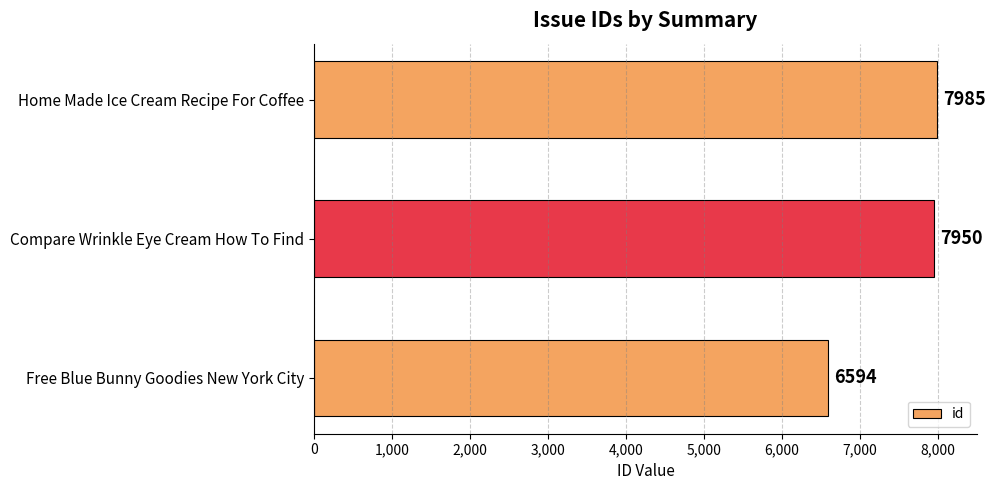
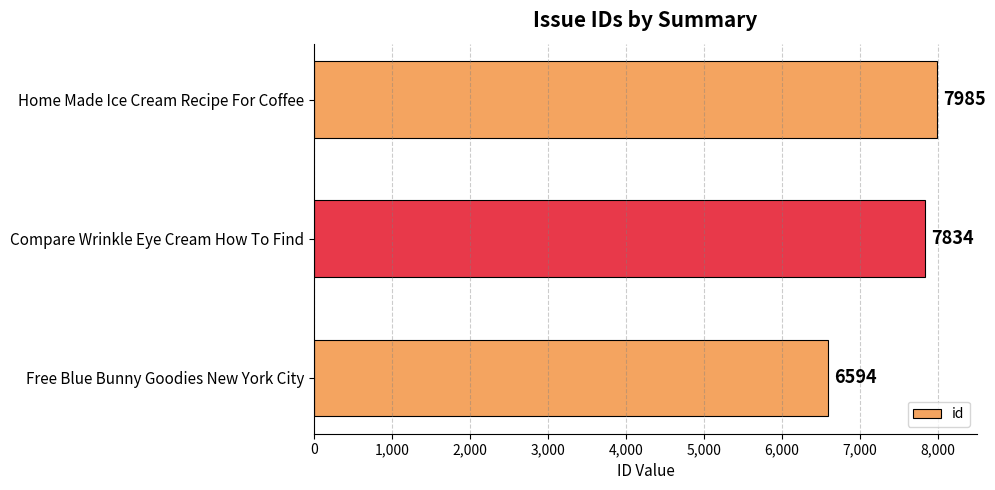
Compare Wrinkle Eye Cream How To Find: 7950 -> 7834
